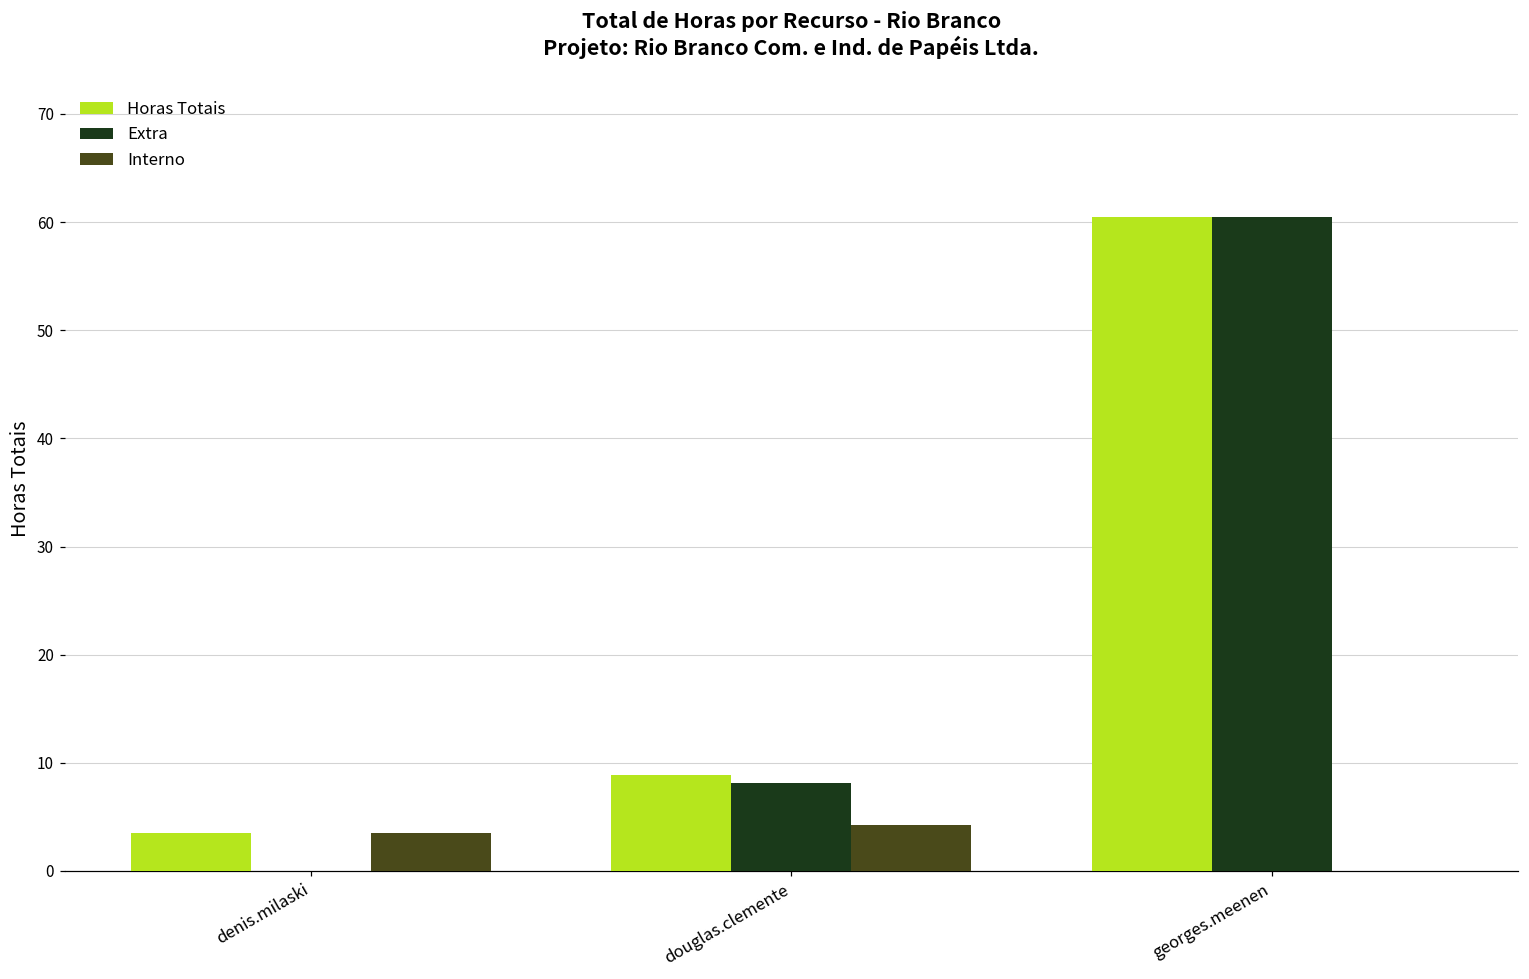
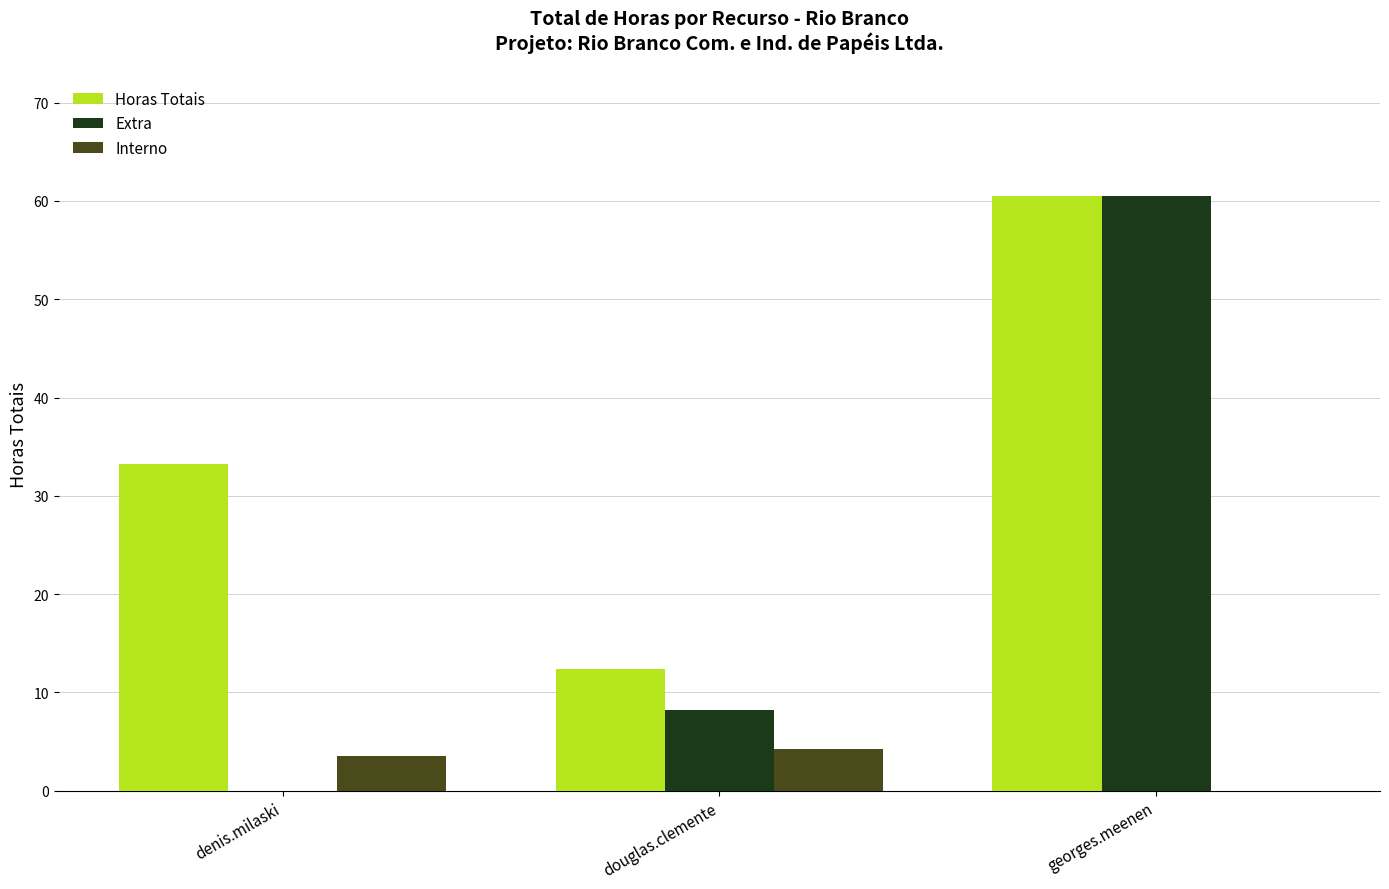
Horas Totais, denis.milaski: 4 -> 33
Horas Totais, douglas.clemente: 9 -> 12
